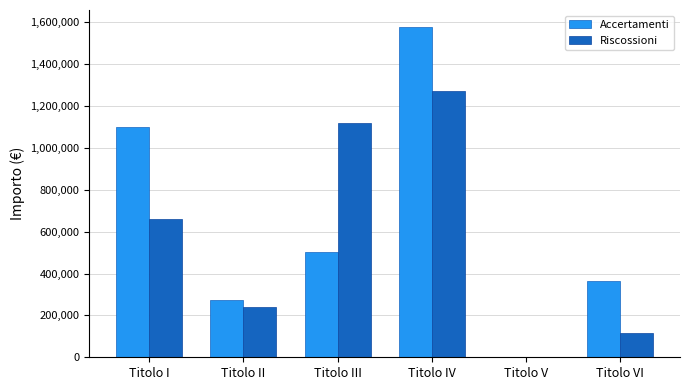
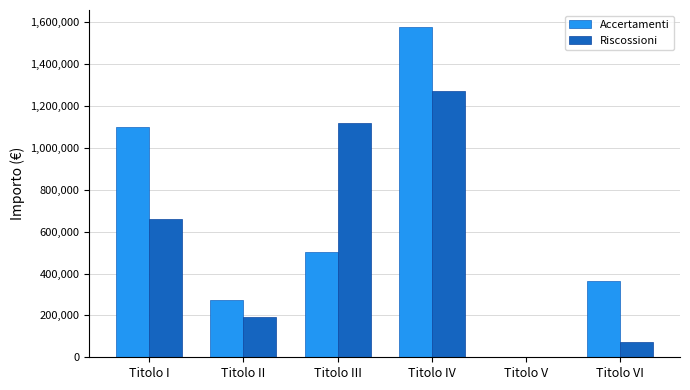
Riscossioni, Titolo II: 240,000 -> 190,000
Riscossioni, Titolo VI: 120,000 -> 70,000
